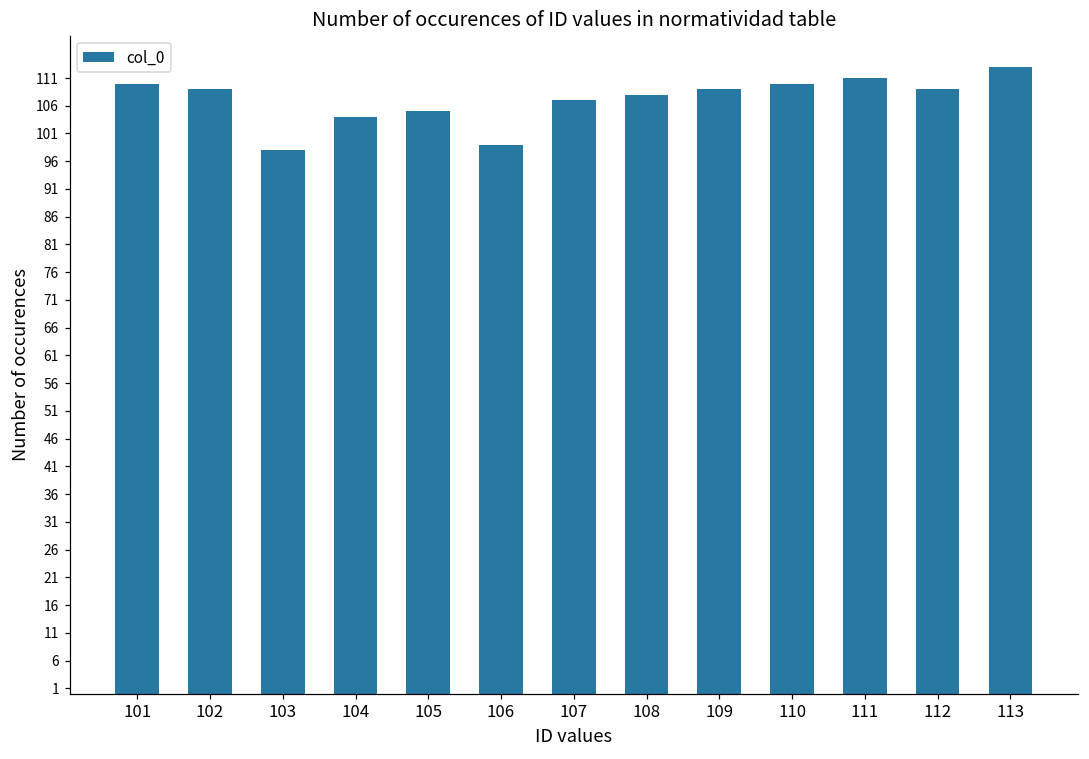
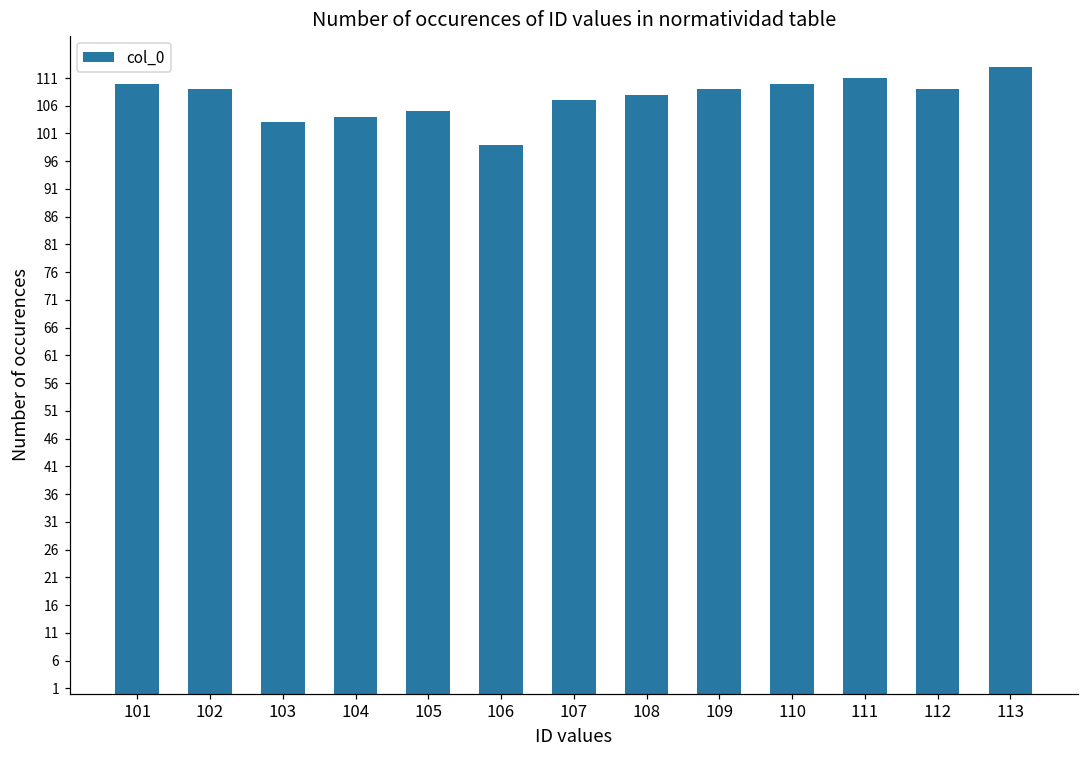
103: 98 -> 103
